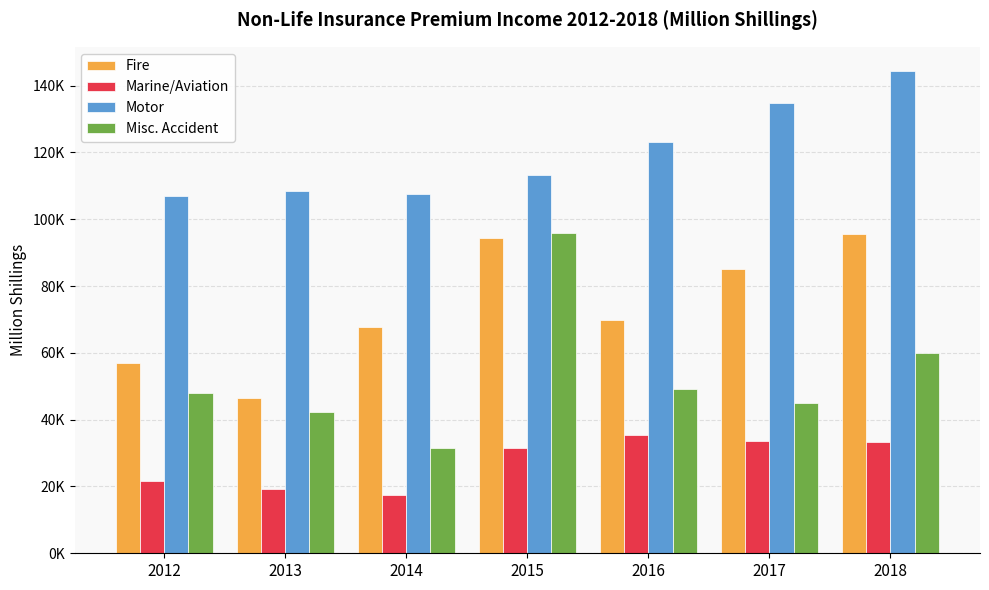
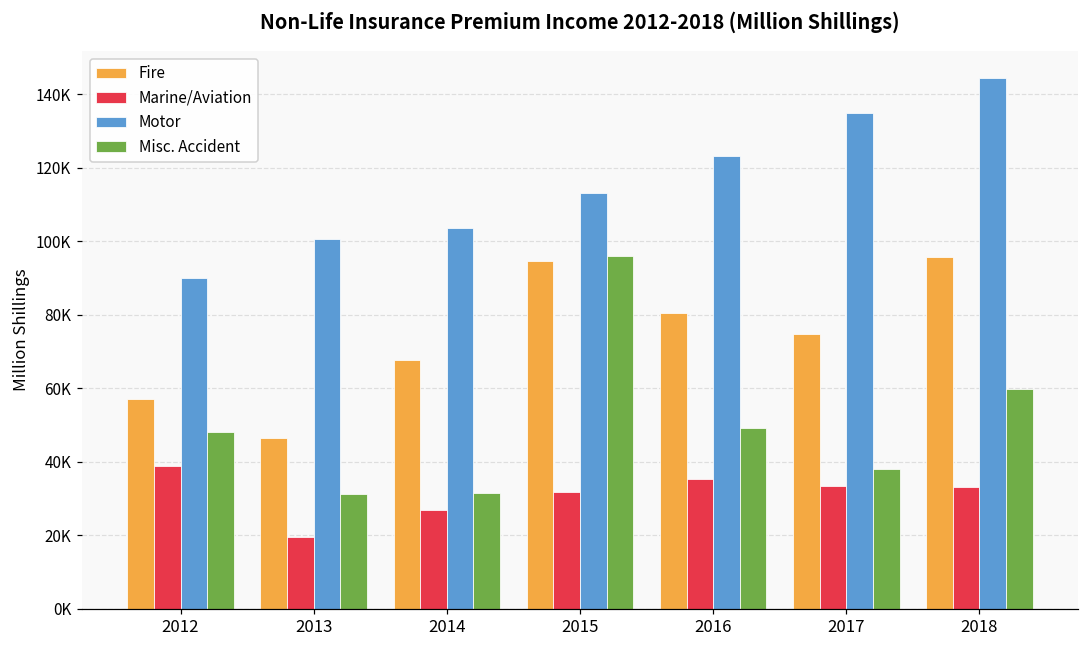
Marine/Aviation, 2012: 22000 -> 39000
Motor, 2012: 107000 -> 90000
Motor, 2013: 109000 -> 101000
Misc. Accident, 2013: 42000 -> 31000
Marine/Aviation, 2014: 17000 -> 27000
Motor, 2014: 107000 -> 104000
Fire, 2016: 70000 -> 80000
Fire, 2017: 85000 -> 75000
Misc. Accident, 2017: 45000 -> 38000
